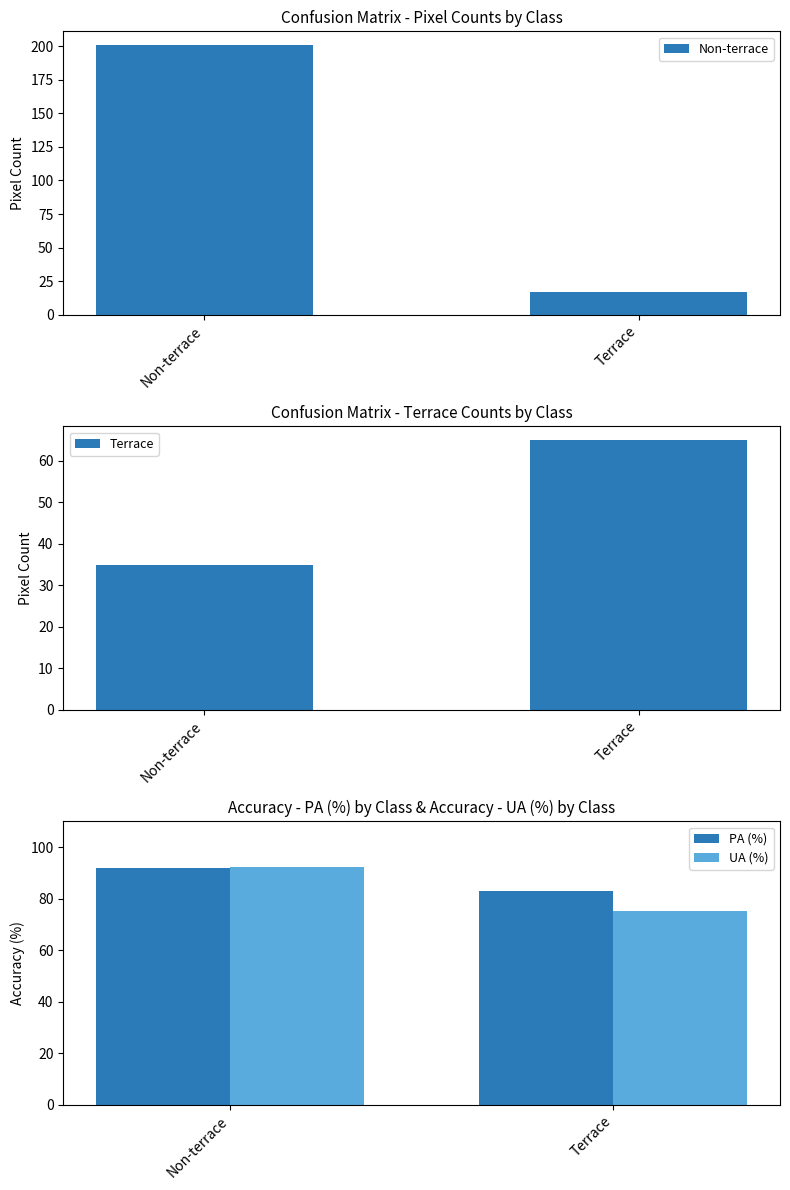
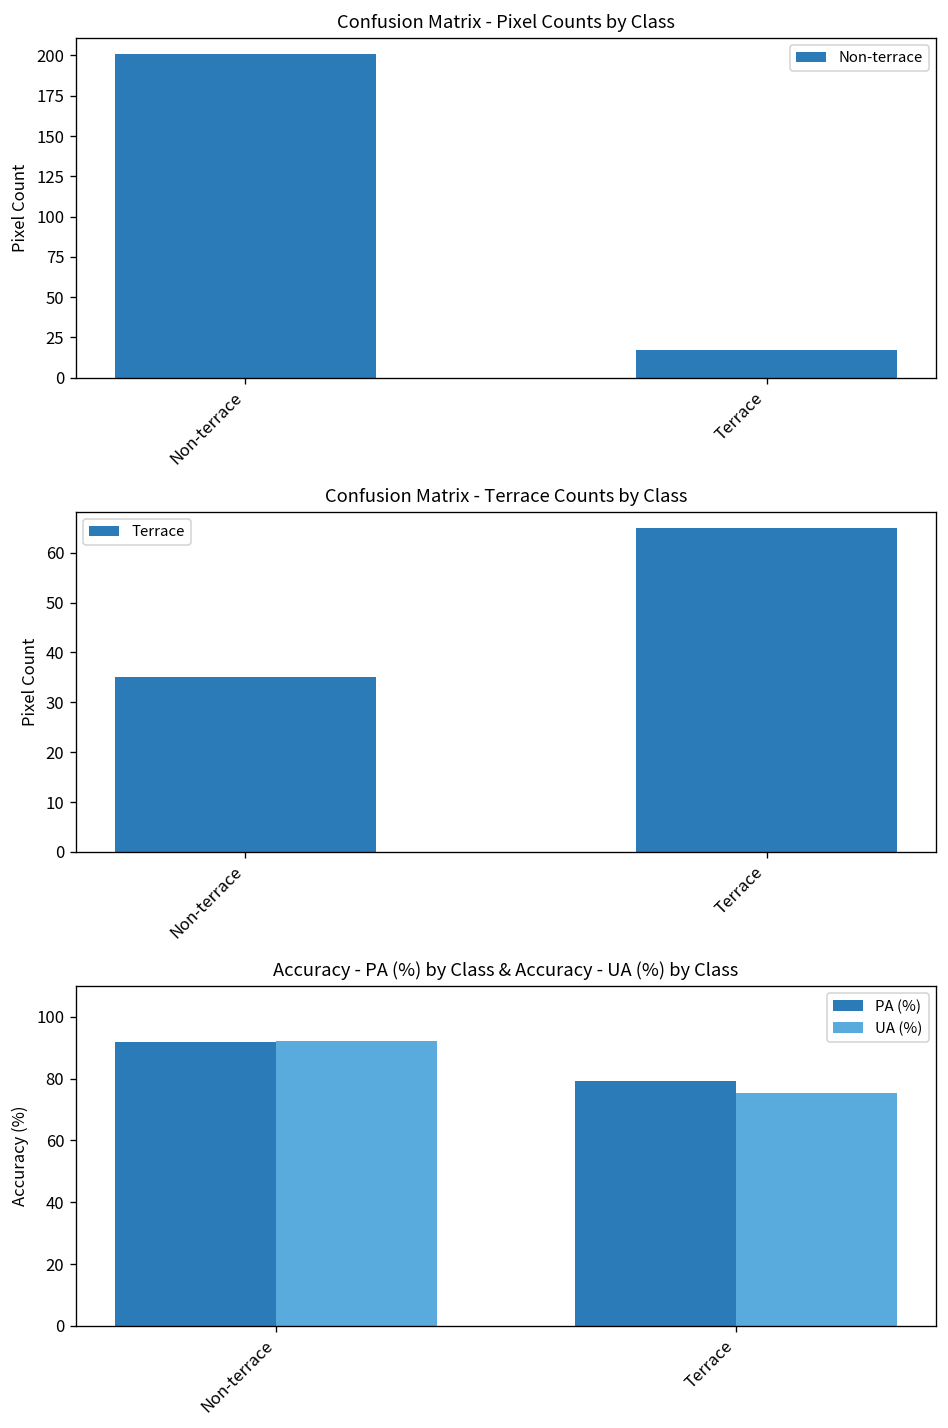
Accuracy - PA (%) by Class & Accuracy - UA (%) by Class, PA (%), Terrace: 83 -> 79
